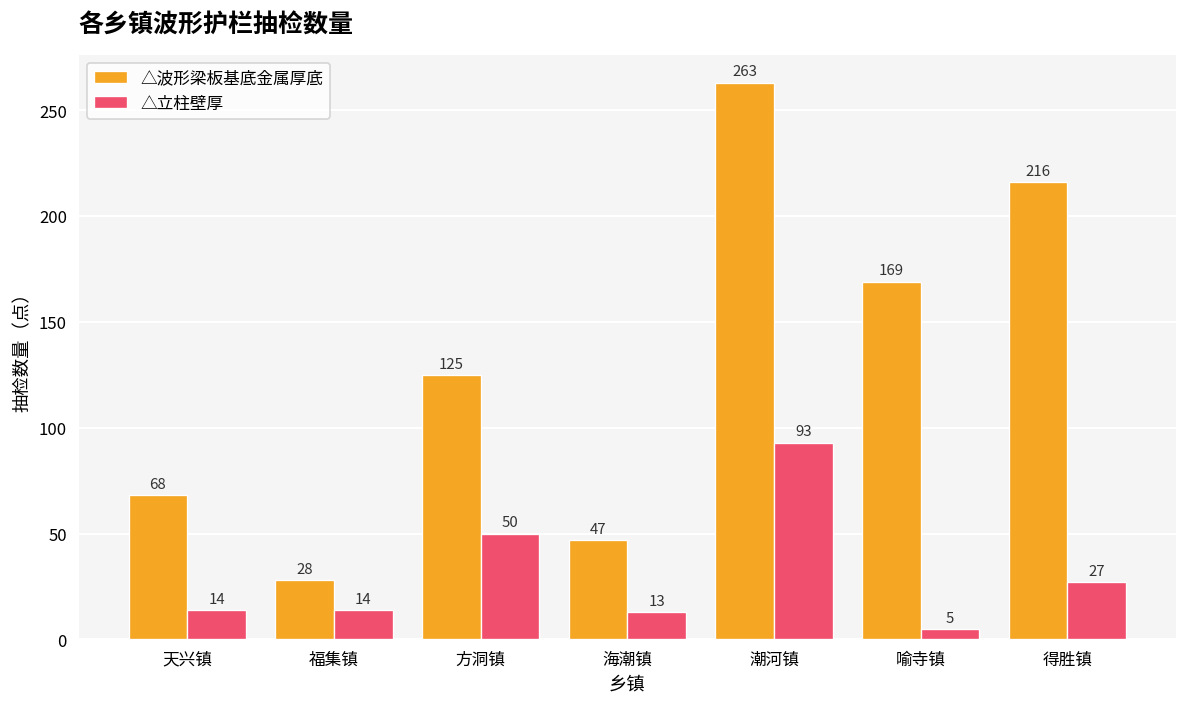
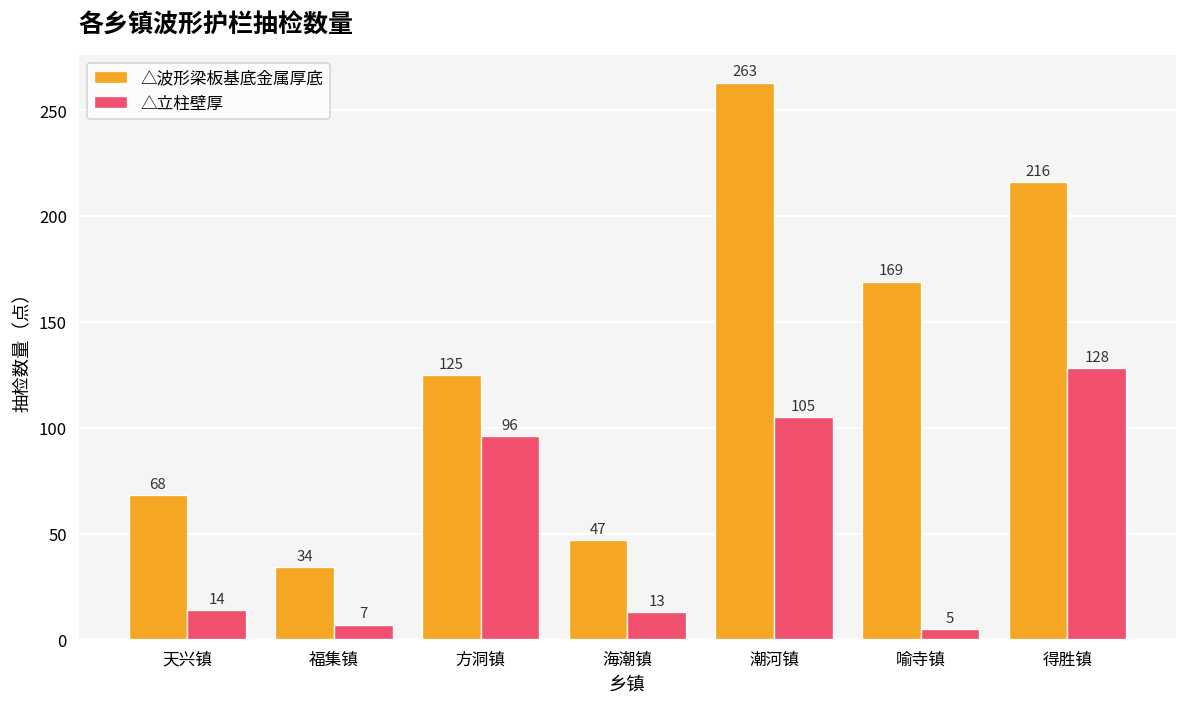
△波形梁板基底金属厚底, 福集镇: 28 -> 34
△立柱壁厚, 福集镇: 14 -> 7
△立柱壁厚, 方洞镇: 50 -> 96
△立柱壁厚, 潮河镇: 93 -> 105
△立柱壁厚, 得胜镇: 27 -> 128
